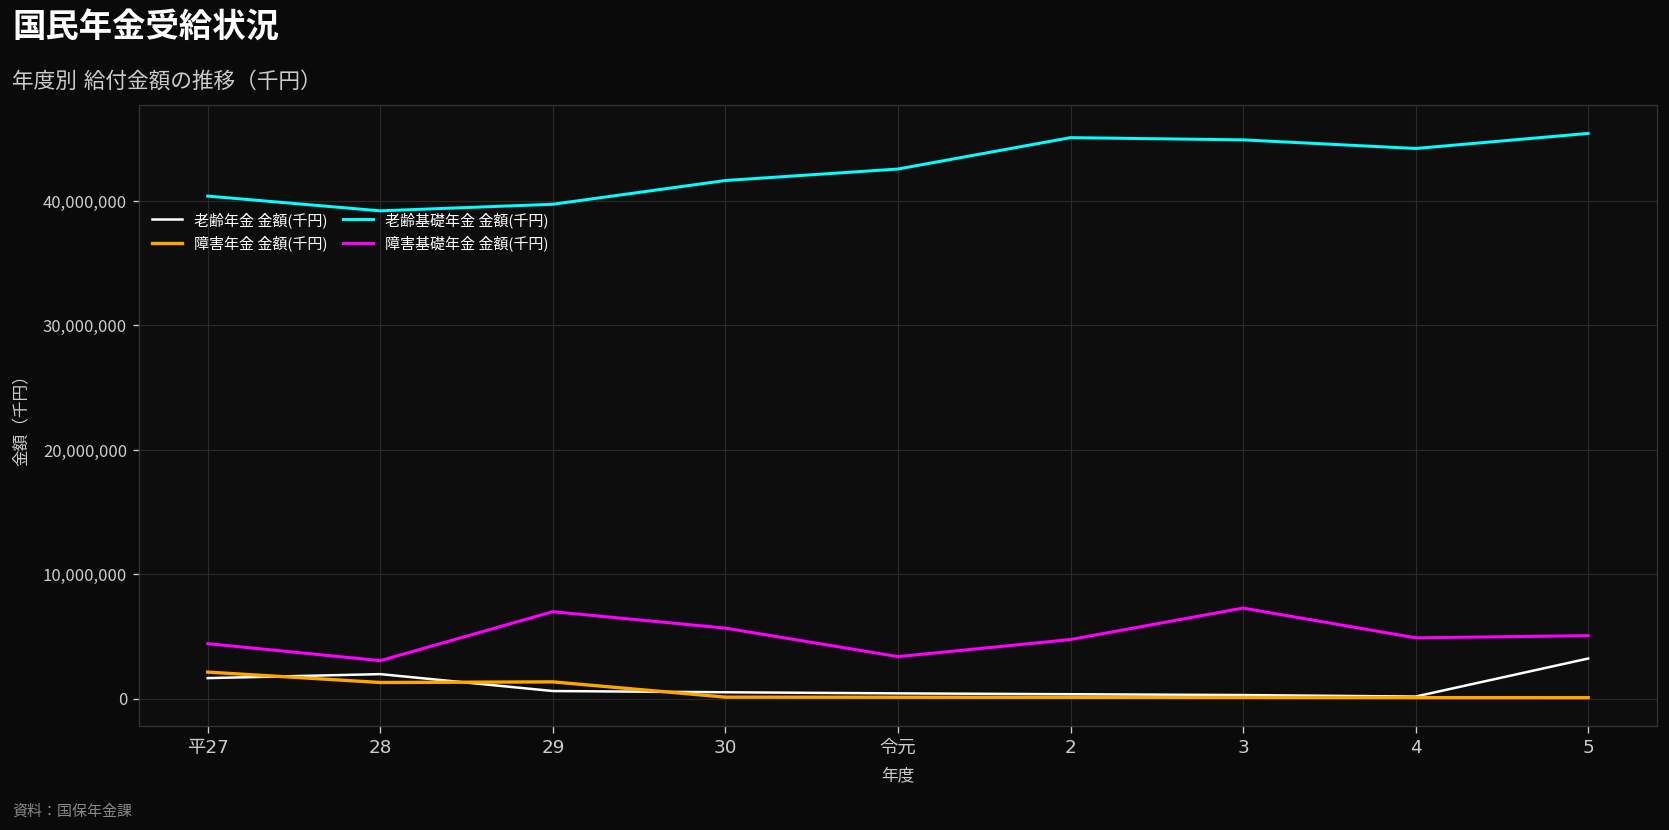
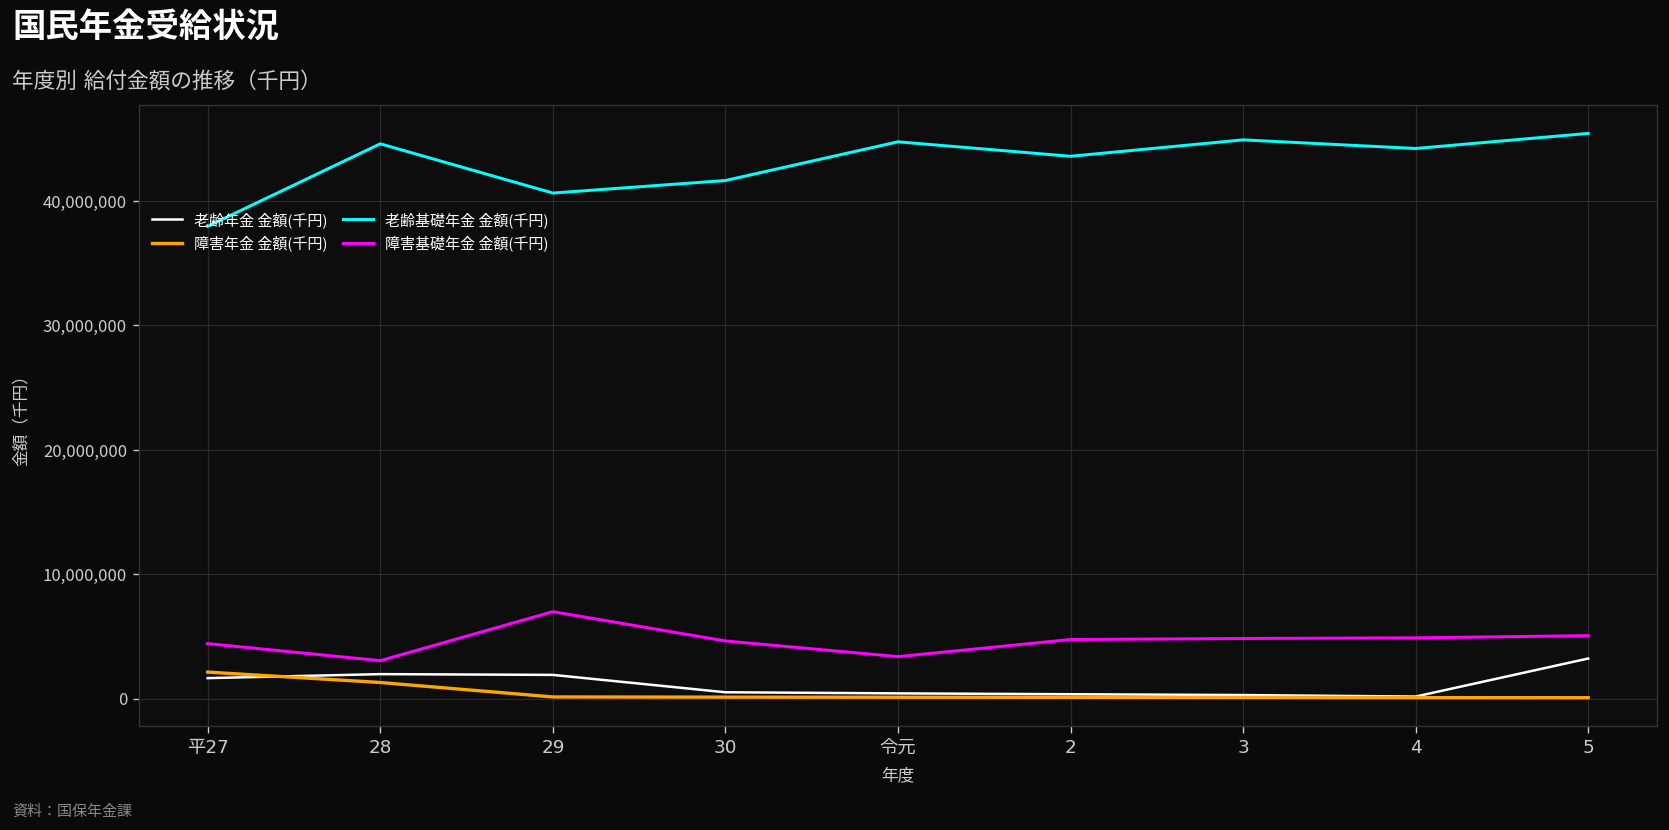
老齢基礎年金 金額(千円), 平27: 40,400,000 -> 37,900,000
老齢基礎年金 金額(千円), 28: 39,200,000 -> 44,600,000
老齢年金 金額(千円), 29: 600,000 -> 1,900,000
障害年金 金額(千円), 29: 1,300,000 -> 100,000
老齢基礎年金 金額(千円), 29: 39,700,000 -> 40,600,000
障害基礎年金 金額(千円), 30: 5,700,000 -> 4,600,000
老齢基礎年金 金額(千円), 令元: 42,500,000 -> 44,700,000
老齢基礎年金 金額(千円), 2: 45,100,000 -> 43,600,000
障害基礎年金 金額(千円), 3: 7,300,000 -> 4,800,000
